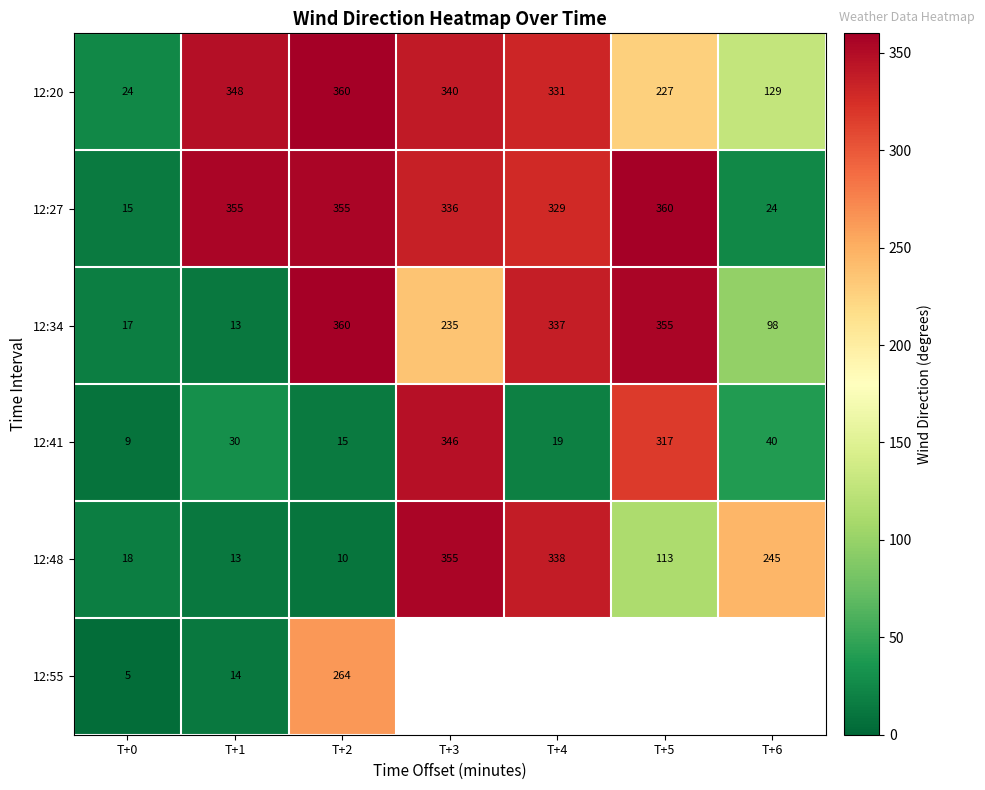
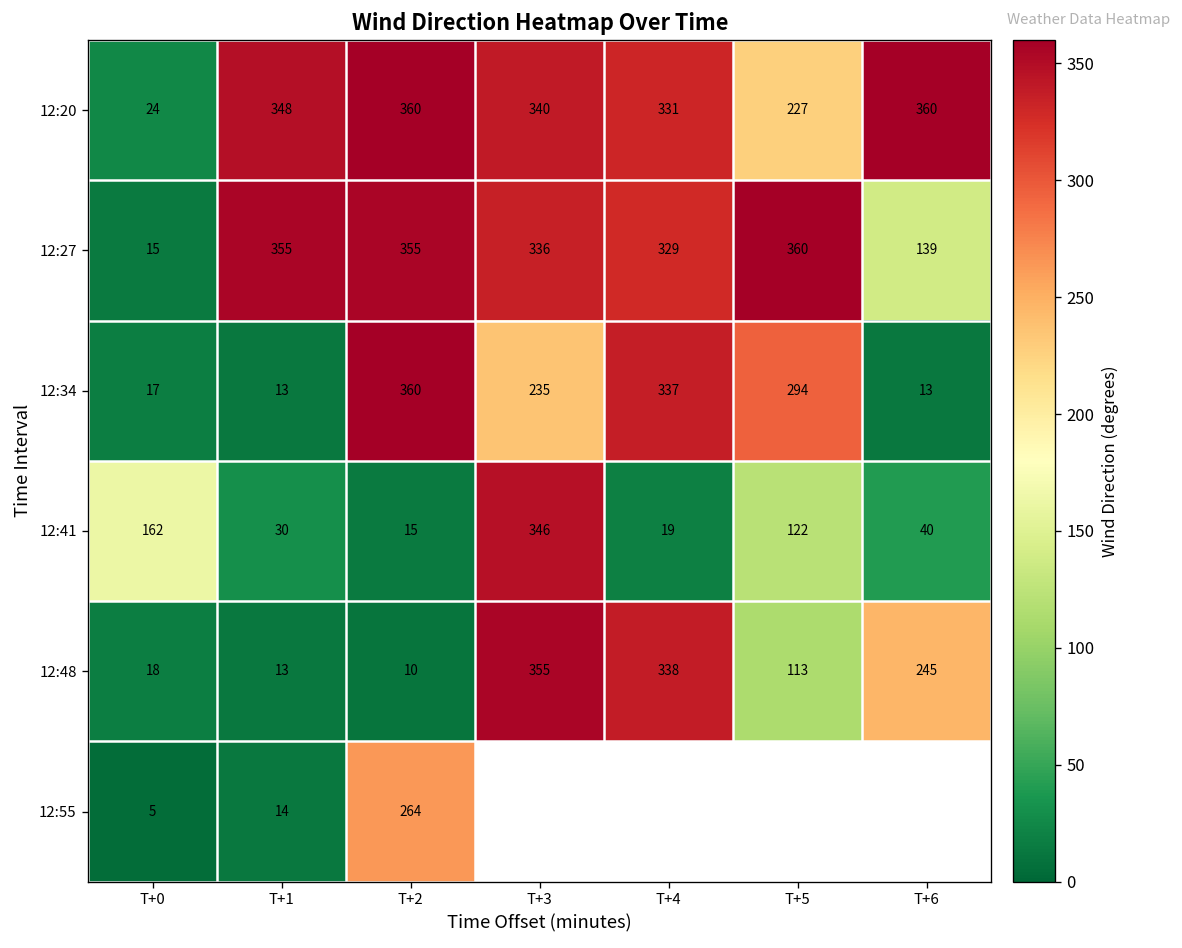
12:20, T+6: 129 -> 360
12:27, T+6: 24 -> 139
12:34, T+5: 355 -> 294
12:34, T+6: 98 -> 13
12:41, T+0: 9 -> 162
12:41, T+5: 317 -> 122
